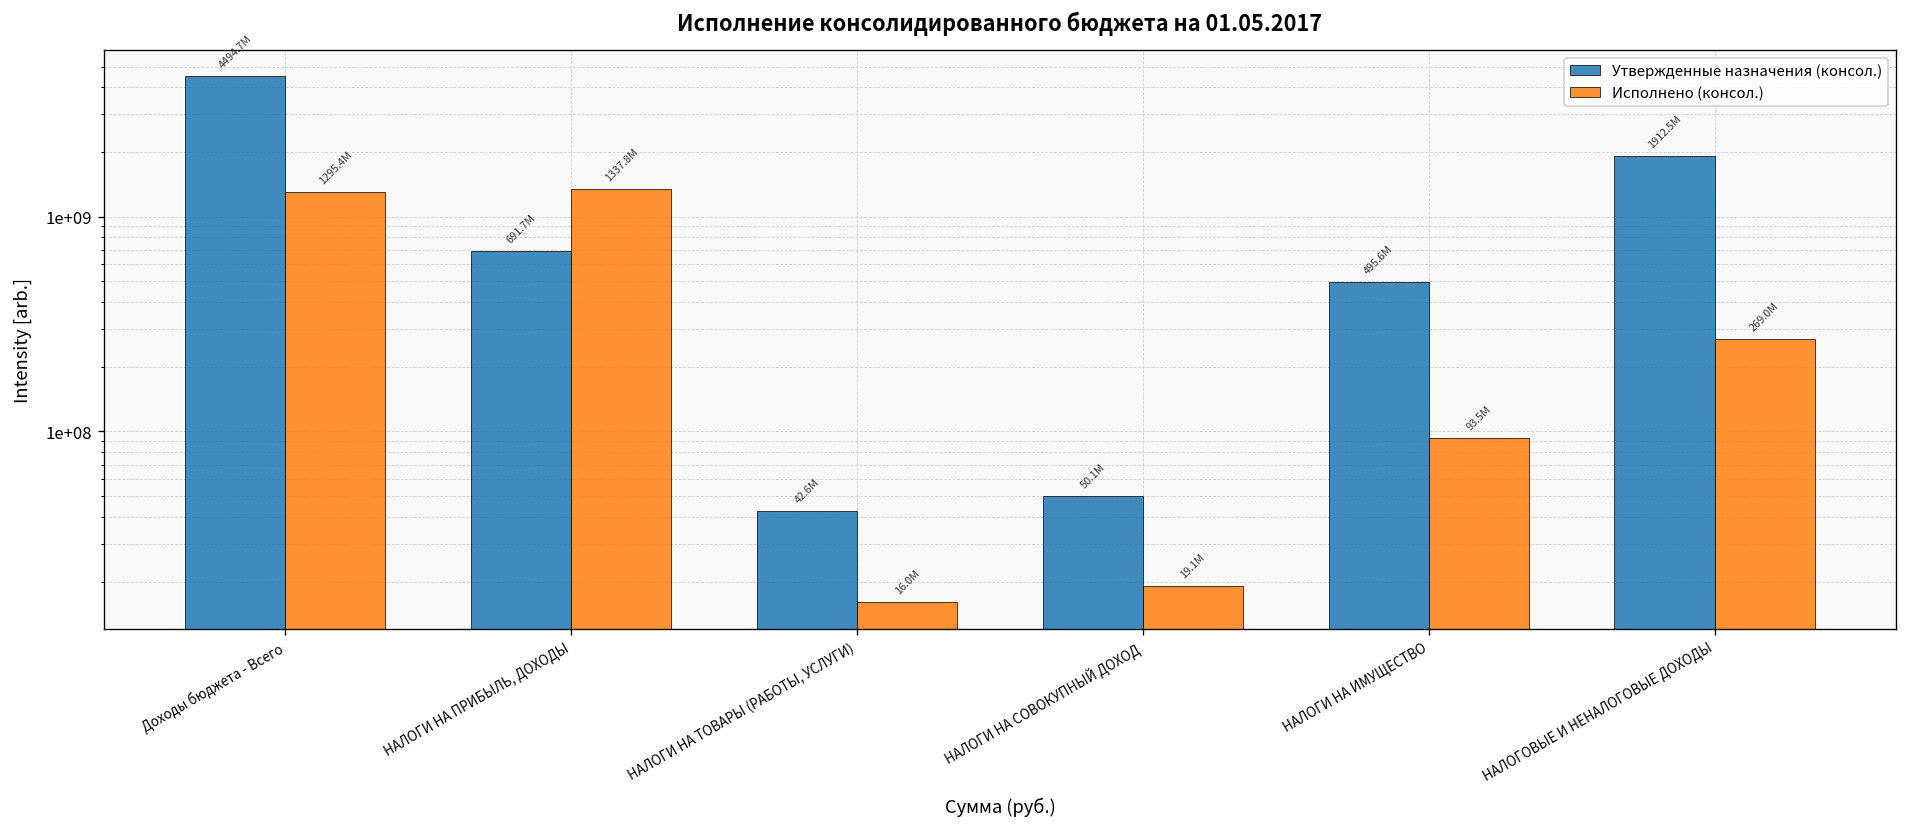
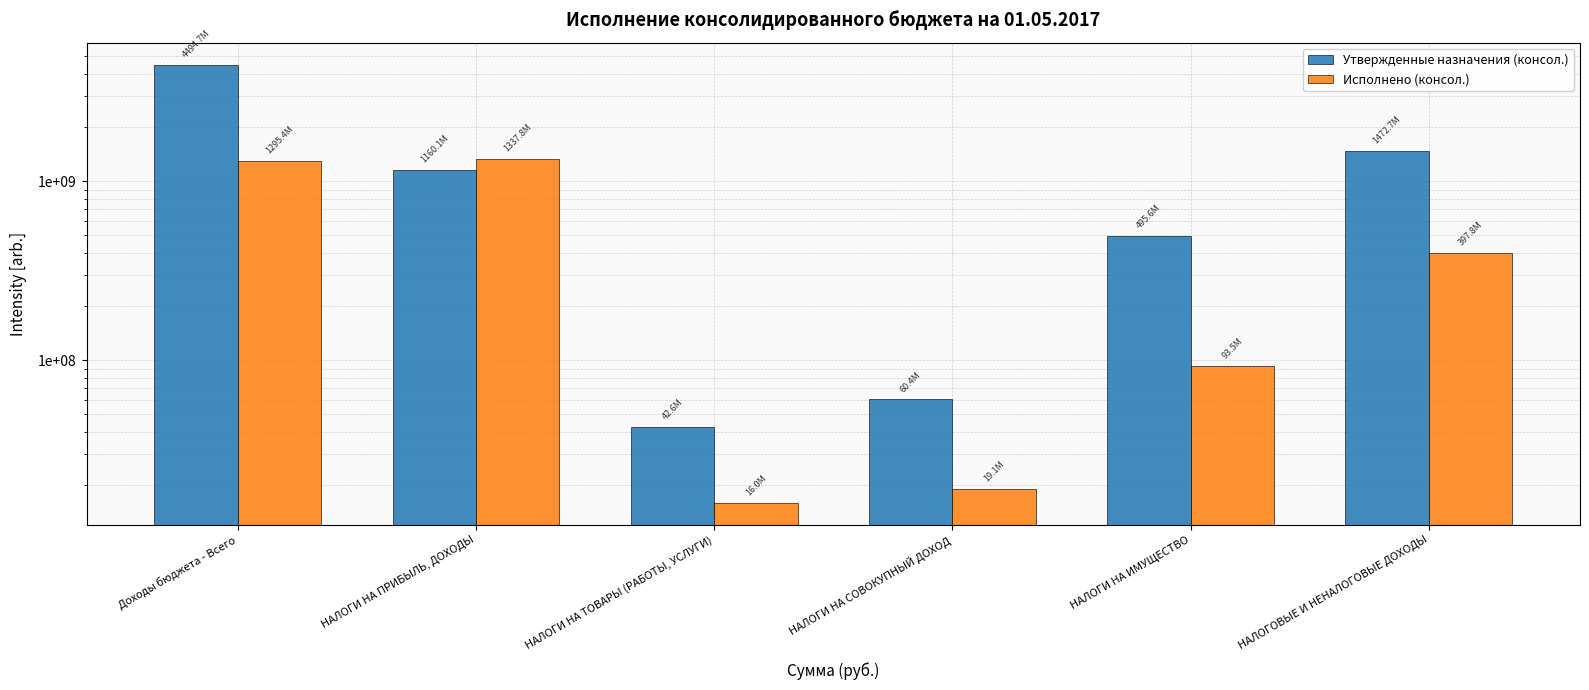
Утвержденные назначения (консол.), НАЛОГИ НА ПРИБЫЛЬ, ДОХОДЫ: 691.7M -> 1160.1M
Утвержденные назначения (консол.), НАЛОГИ НА СОВОКУПНЫЙ ДОХОД: 50.1M -> 60.4M
Утвержденные назначения (консол.), НАЛОГОВЫЕ И НЕНАЛОГОВЫЕ ДОХОДЫ: 1912.5M -> 1472.7M
Исполнено (консол.), НАЛОГОВЫЕ И НЕНАЛОГОВЫЕ ДОХОДЫ: 269.0M -> 397.8M
